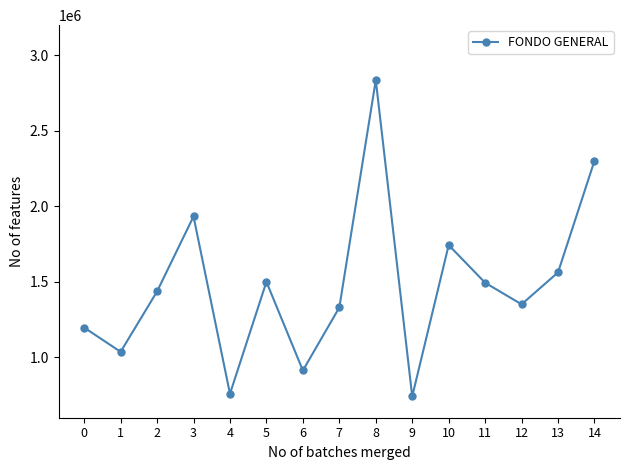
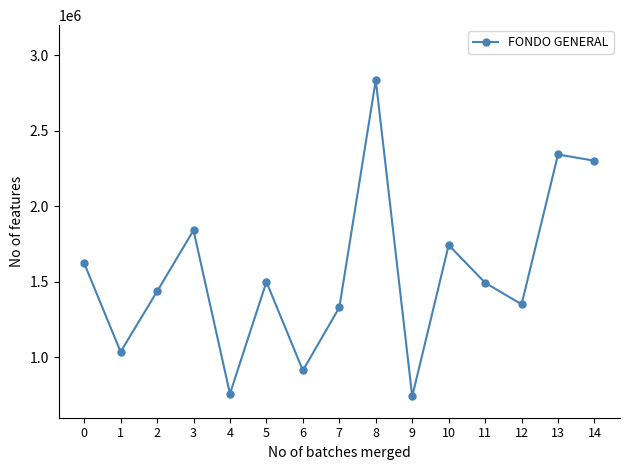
0: 1200000 -> 1620000
3: 1930000 -> 1840000
13: 1560000 -> 2340000
